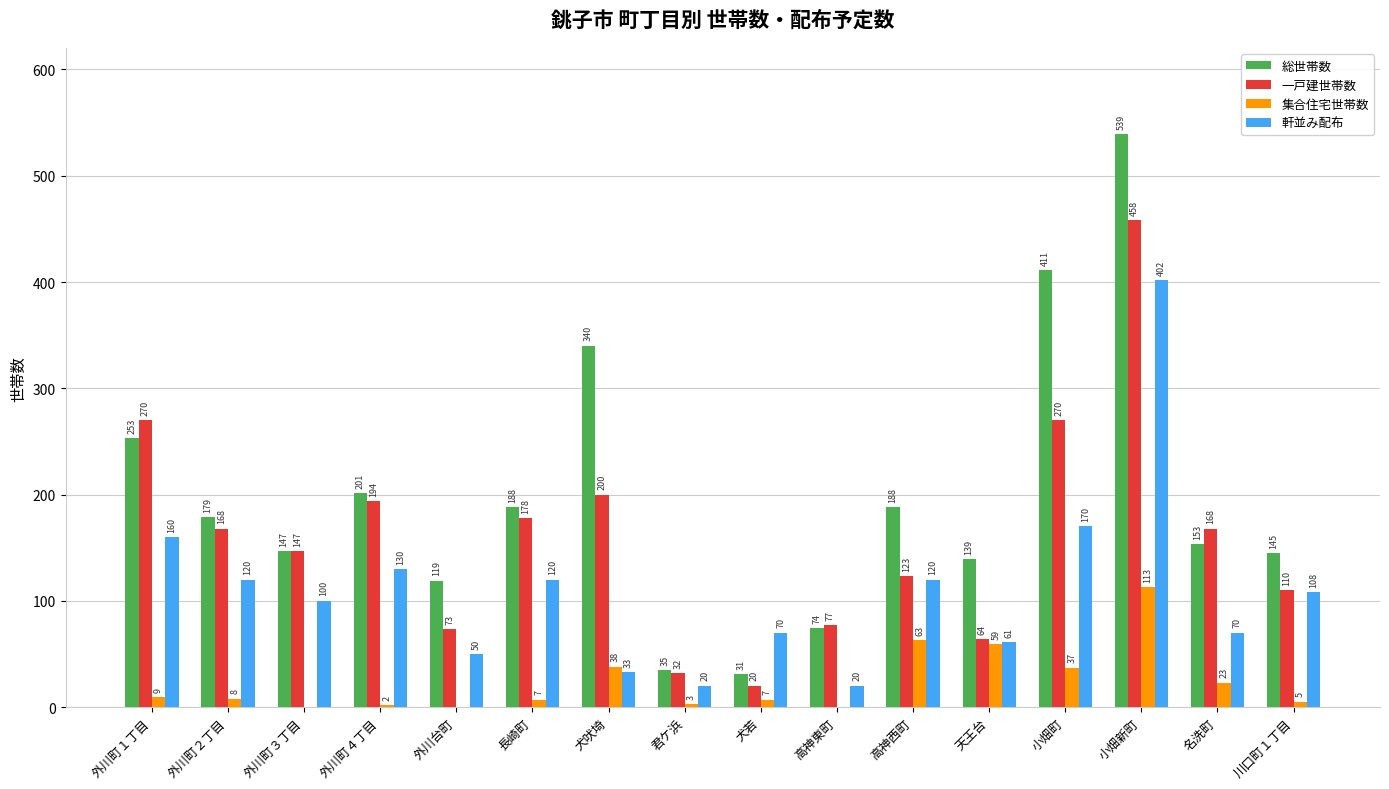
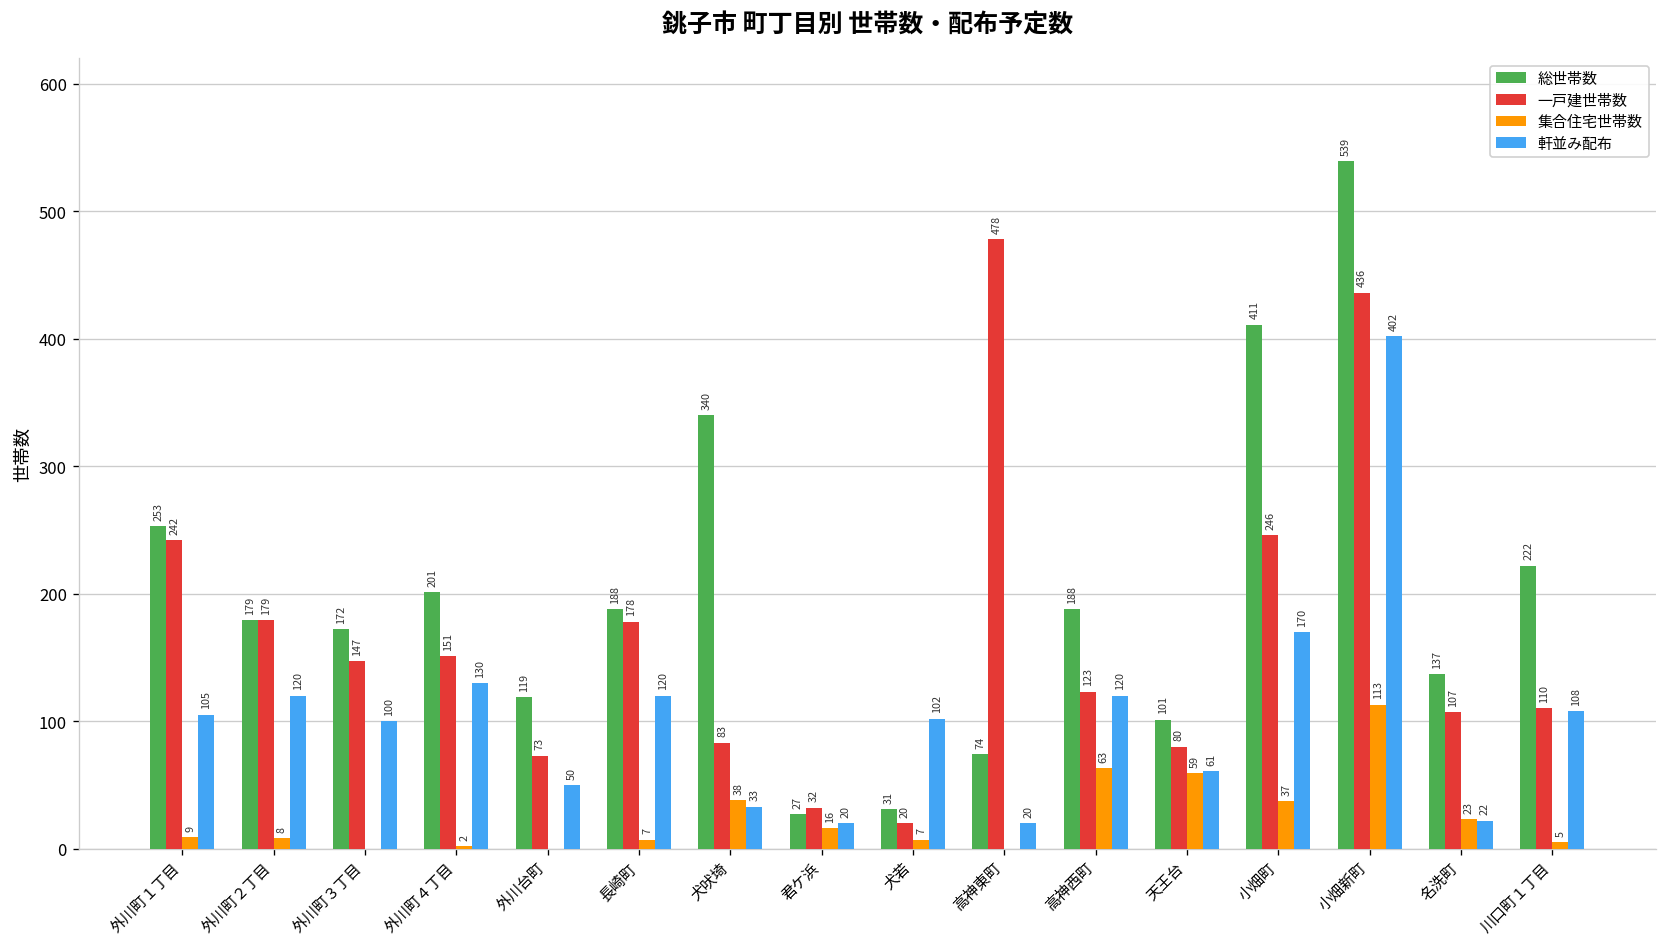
一戸建世帯数, 外川町１丁目: 270 -> 242
軒並み配布, 外川町１丁目: 160 -> 105
一戸建世帯数, 外川町２丁目: 168 -> 179
総世帯数, 外川町３丁目: 147 -> 172
一戸建世帯数, 外川町４丁目: 194 -> 151
一戸建世帯数, 犬吠埼: 200 -> 83
総世帯数, 君ケ浜: 35 -> 27
集合住宅世帯数, 君ケ浜: 3 -> 16
軒並み配布, 犬若: 70 -> 102
一戸建世帯数, 高神東町: 77 -> 478
総世帯数, 天王台: 139 -> 101
一戸建世帯数, 天王台: 64 -> 80
一戸建世帯数, 小畑町: 270 -> 246
一戸建世帯数, 小畑新町: 458 -> 436
総世帯数, 名洗町: 153 -> 137
一戸建世帯数, 名洗町: 168 -> 107
軒並み配布, 名洗町: 70 -> 22
総世帯数, 川口町１丁目: 145 -> 222
